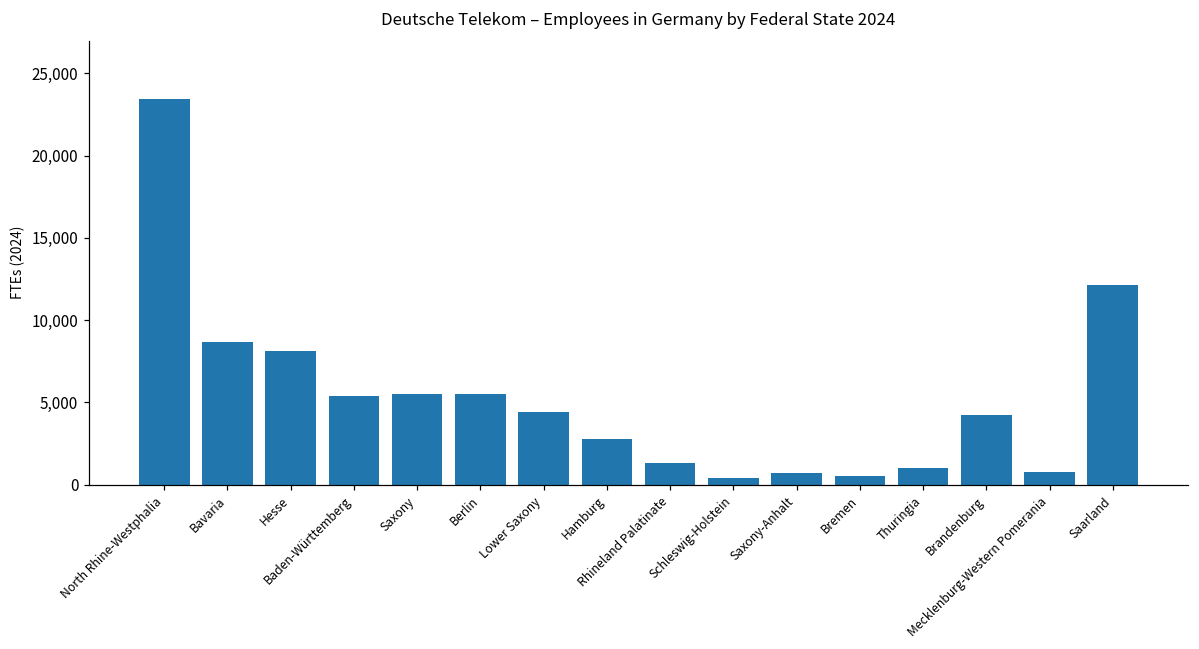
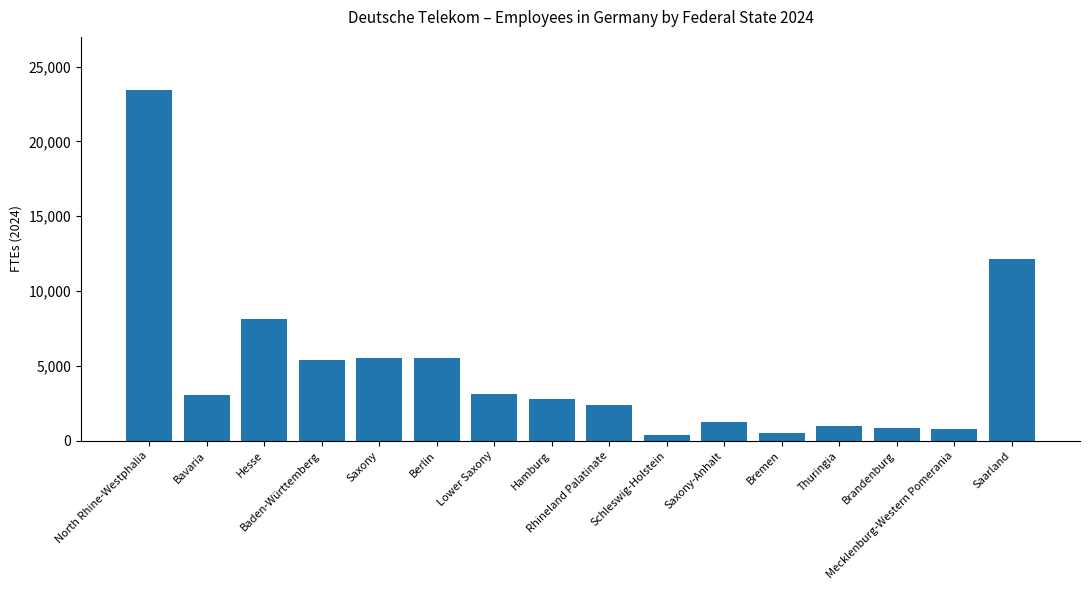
Bavaria: 8,700 -> 3,100
Lower Saxony: 4,400 -> 3,100
Rhineland Palatinate: 1,300 -> 2,400
Saxony-Anhalt: 700 -> 1,300
Brandenburg: 4,200 -> 800
